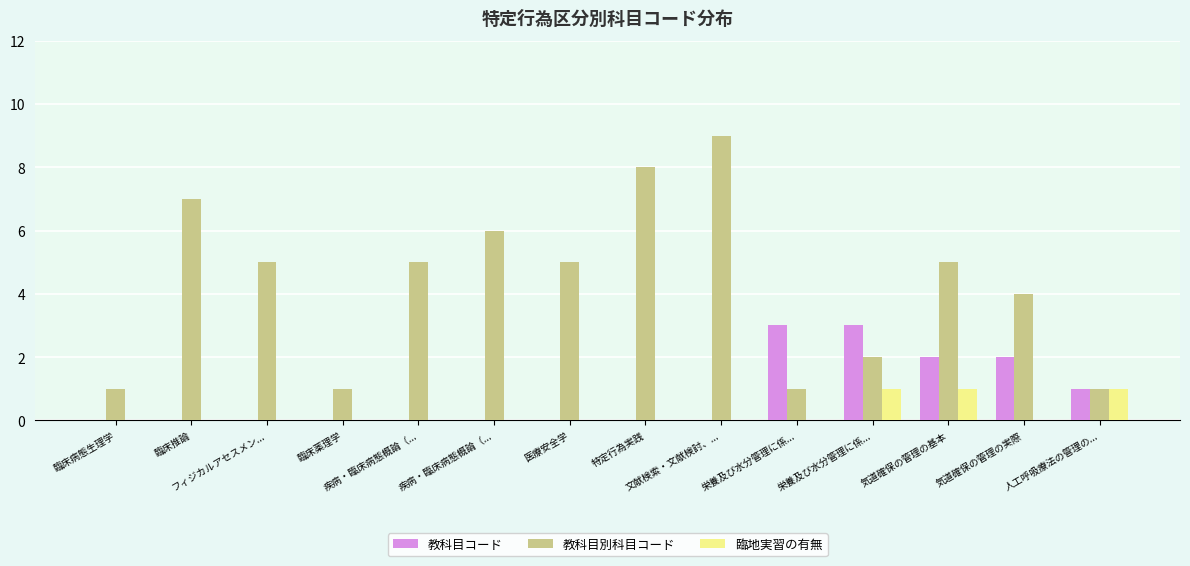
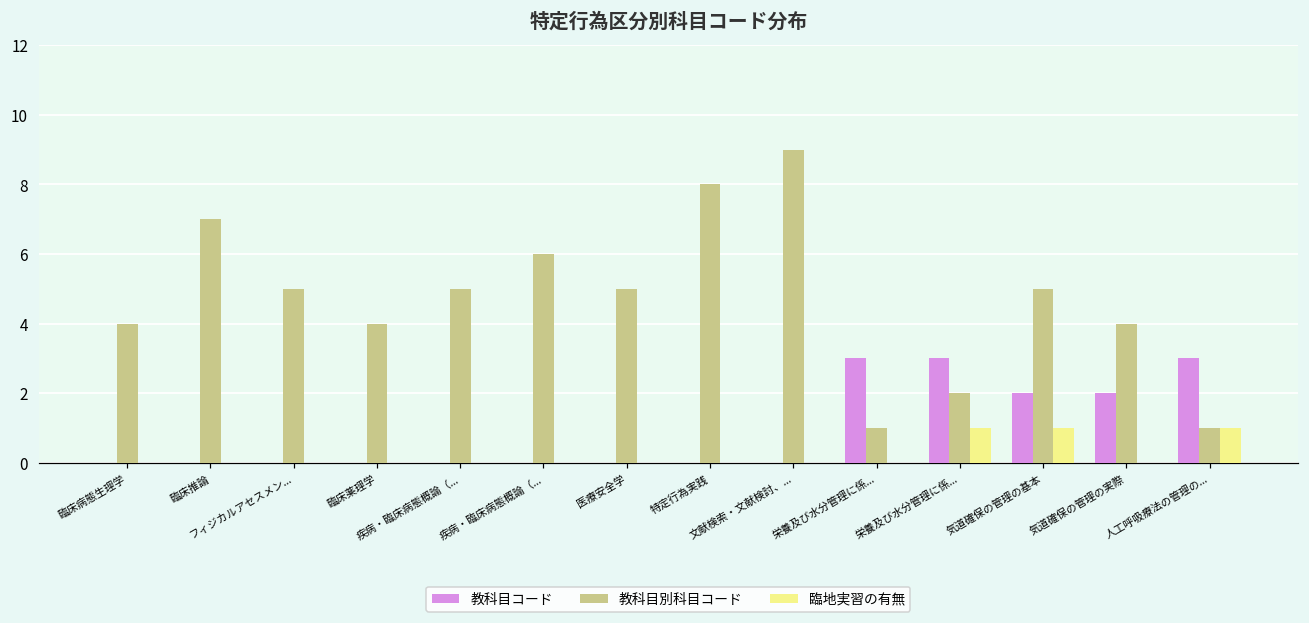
教科目別科目コード, 臨床病態生理学: 1 -> 4
教科目別科目コード, 臨床薬理学: 1 -> 4
教科目コード, 人工呼吸療法の管理の...: 1 -> 3
